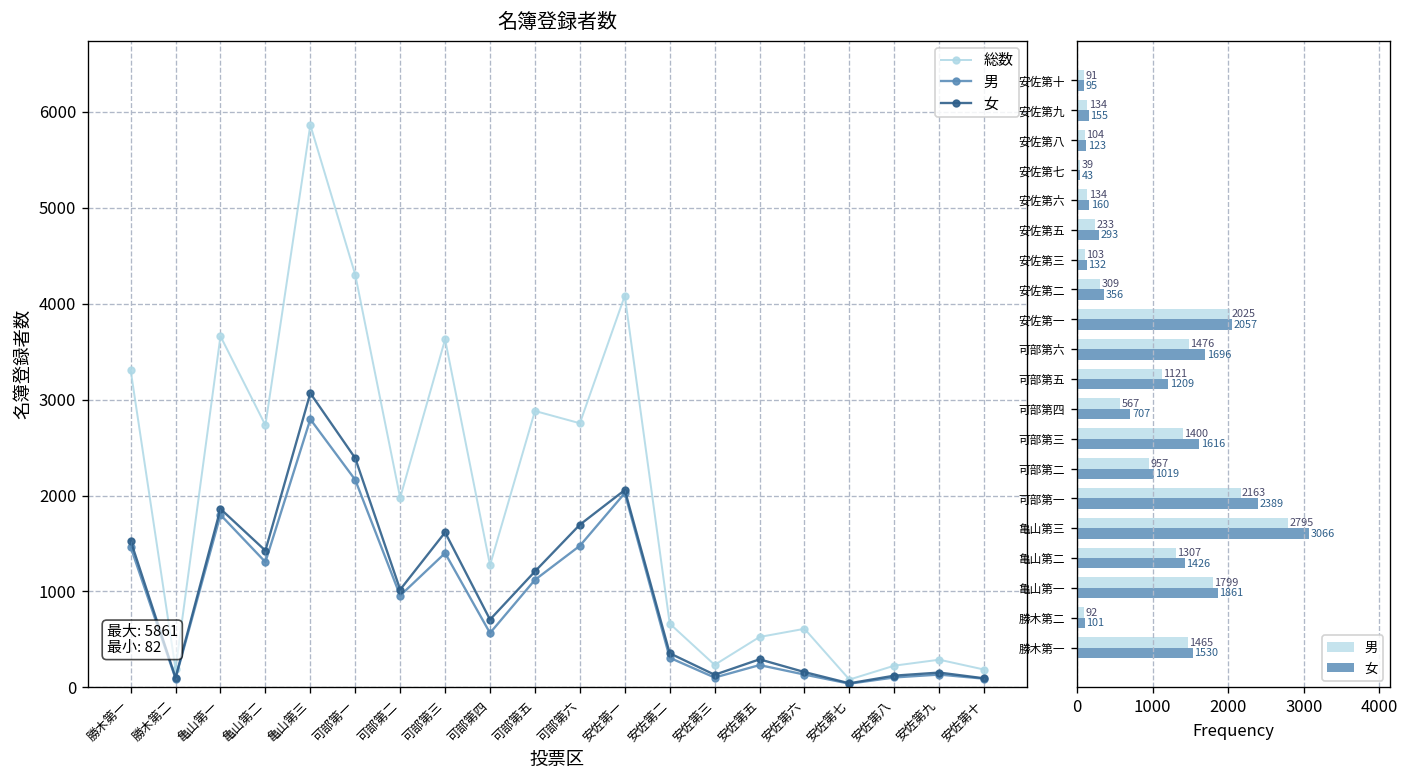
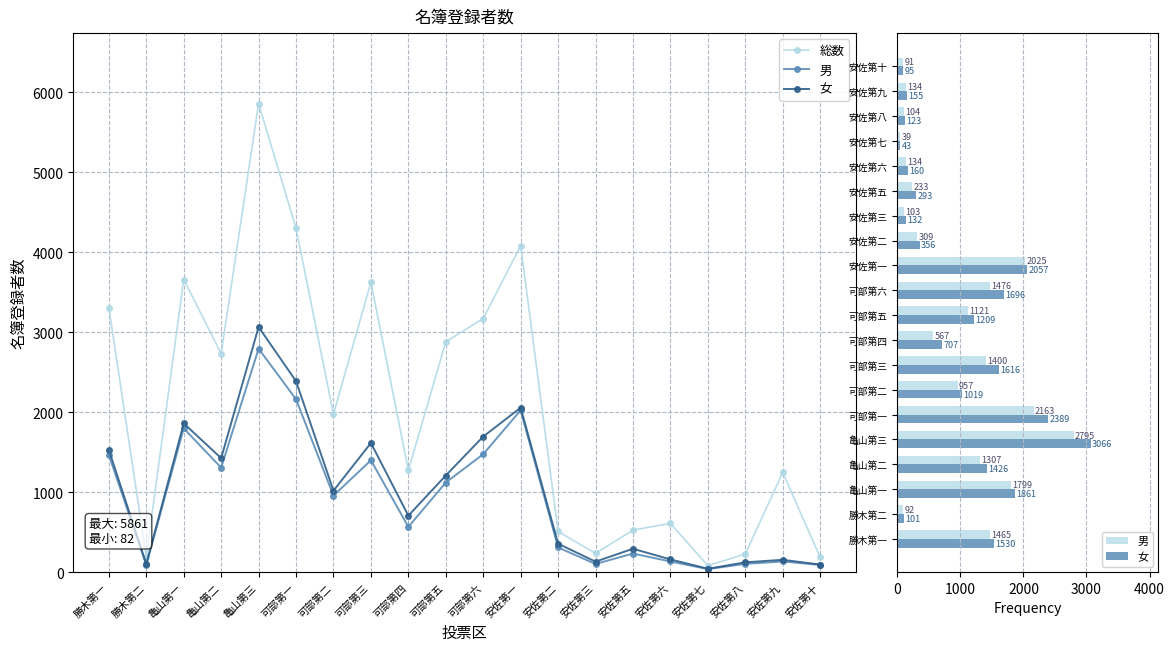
名簿登録者数, 総数, 可部第六: 2800 -> 3200
名簿登録者数, 総数, 安佐第二: 700 -> 500
名簿登録者数, 総数, 安佐第九: 300 -> 1200
